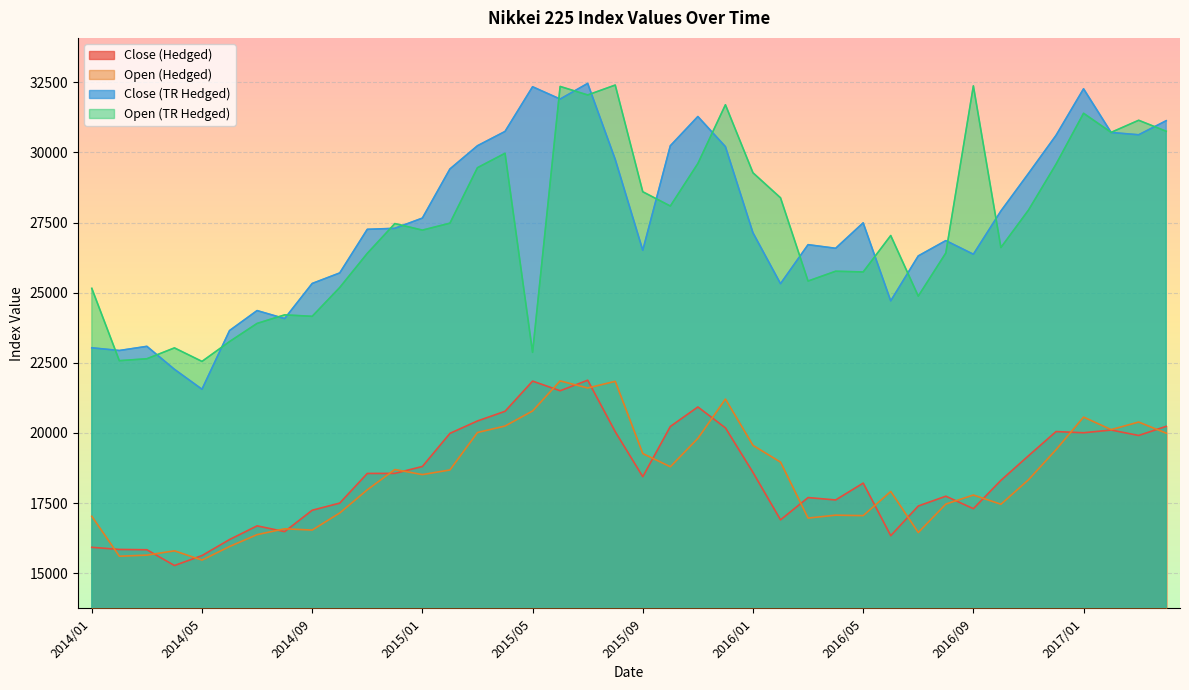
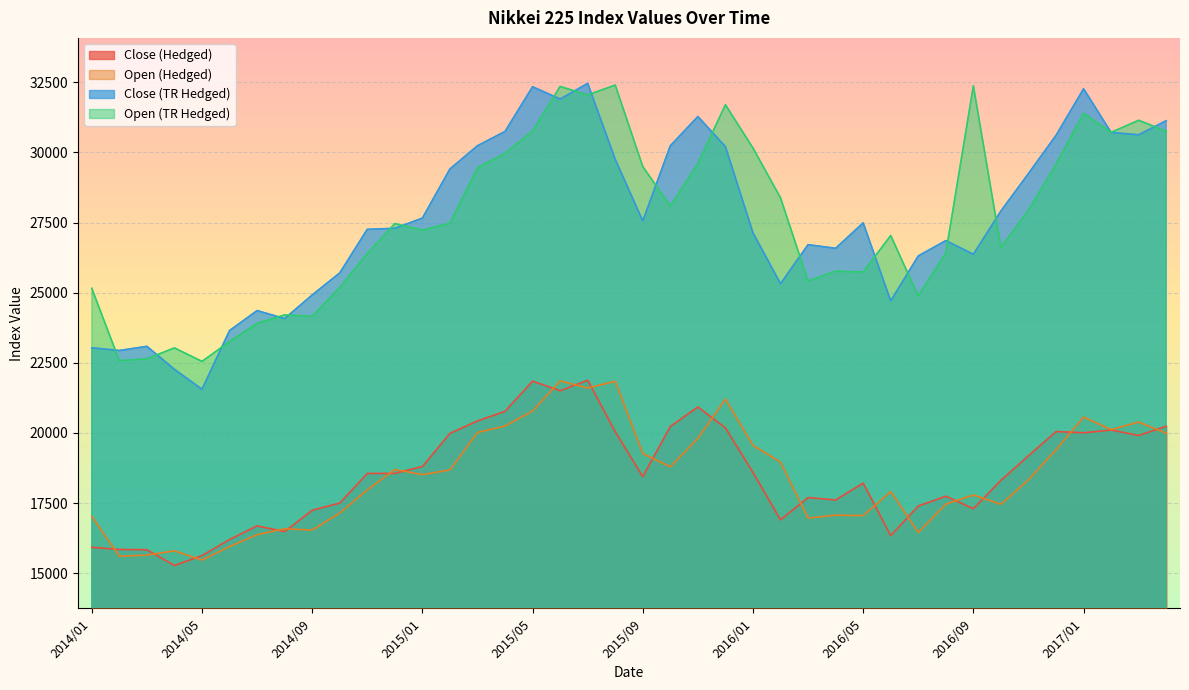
Close (TR Hedged), 2014/09: 25300 -> 24900
Open (TR Hedged), 2015/05: 22900 -> 30800
Close (TR Hedged), 2015/09: 26500 -> 27600
Open (TR Hedged), 2015/09: 28600 -> 29500
Open (TR Hedged), 2016/01: 29300 -> 30200
